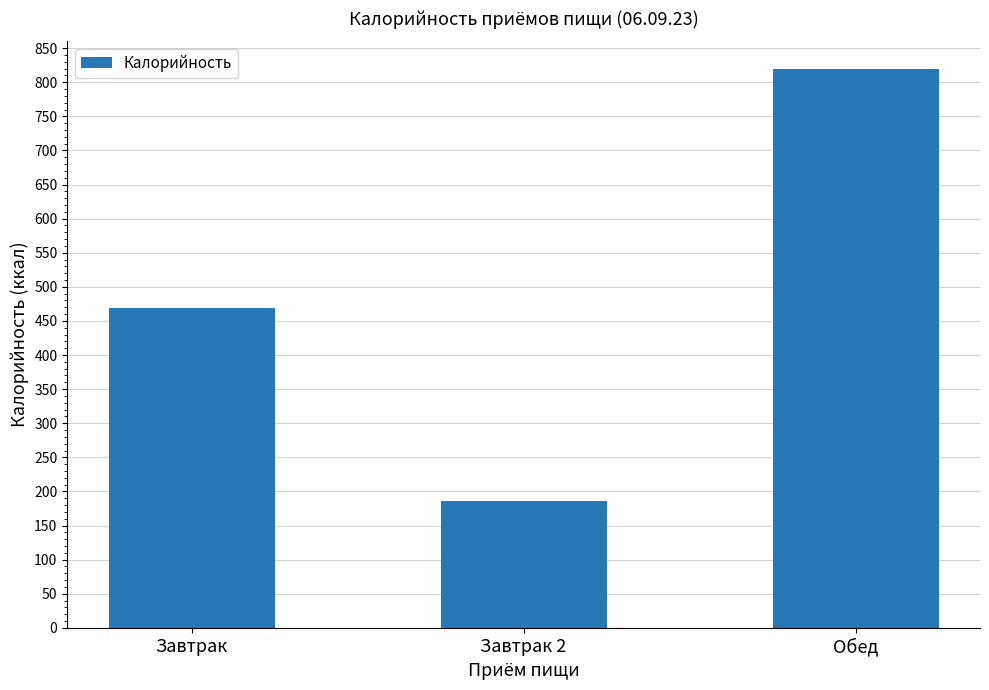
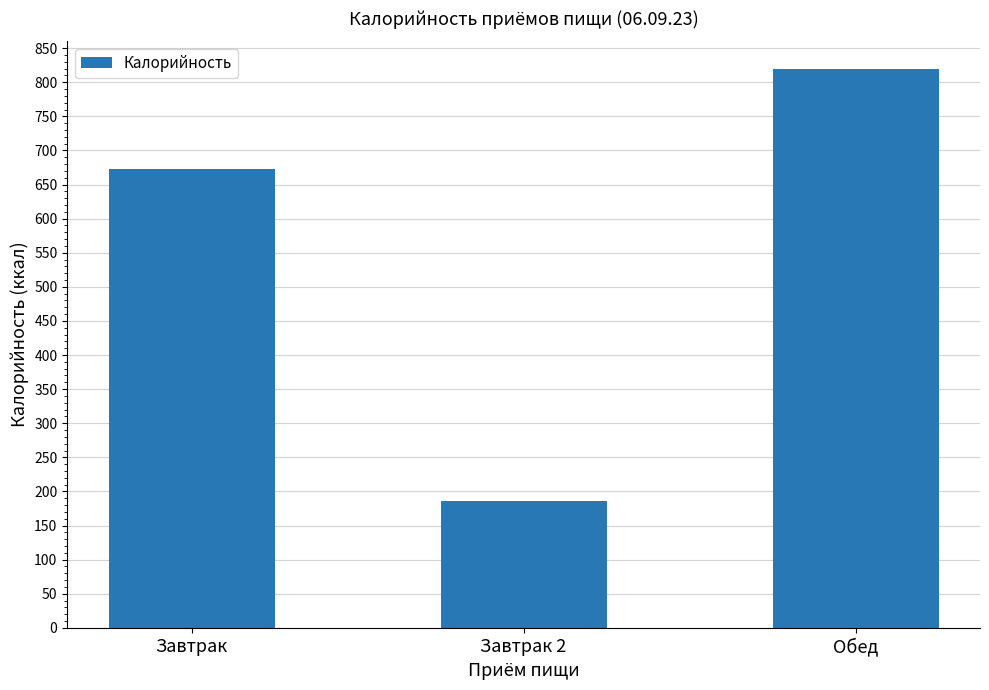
Завтрак: 470 -> 670
